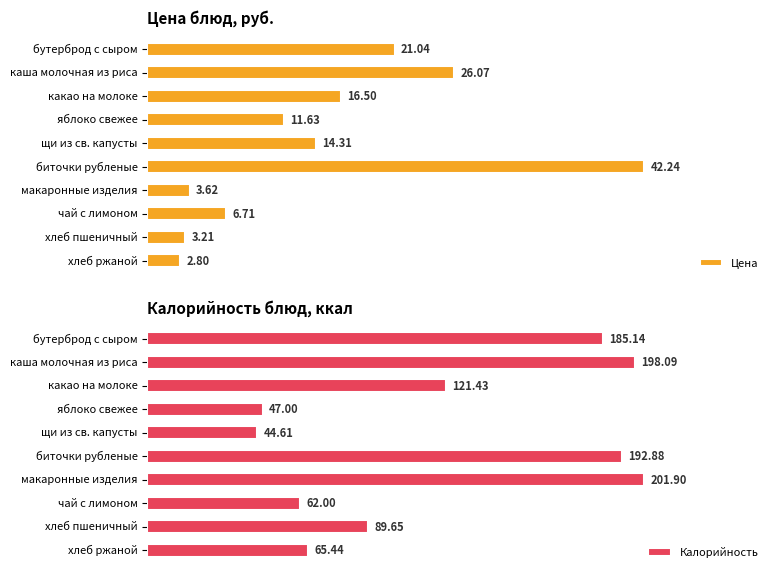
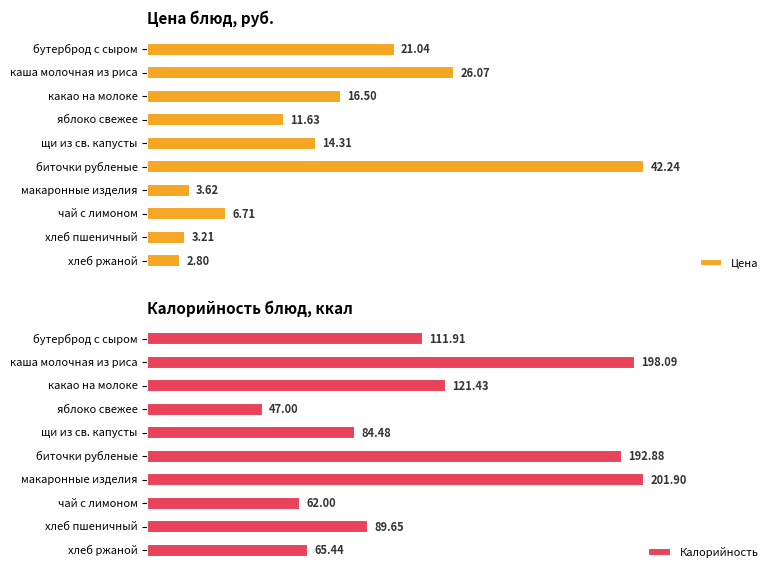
Калорийность блюд, ккал, бутерброд с сыром: 185.14 -> 111.91
Калорийность блюд, ккал, щи из св. капусты: 44.61 -> 84.48
